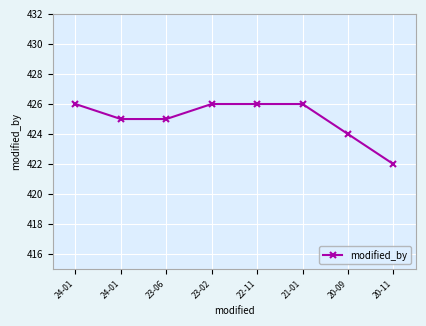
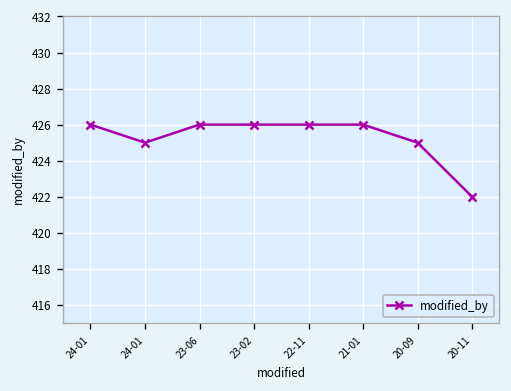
23-06: 425 -> 426
20-09: 424 -> 425
